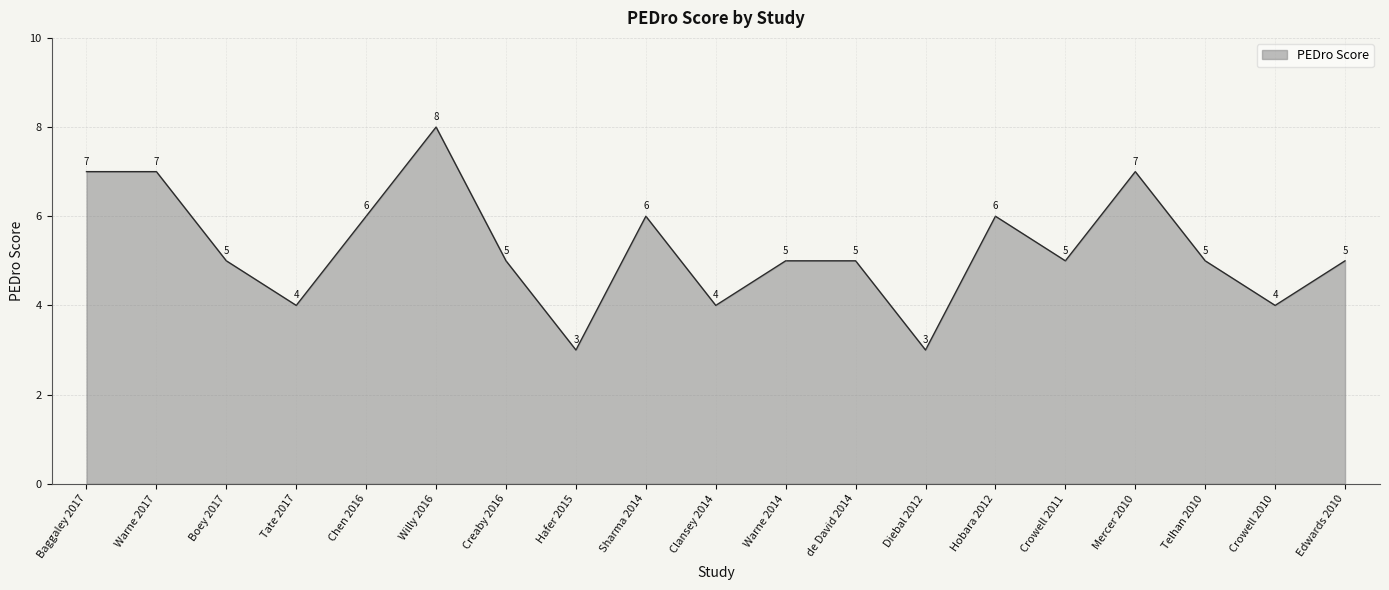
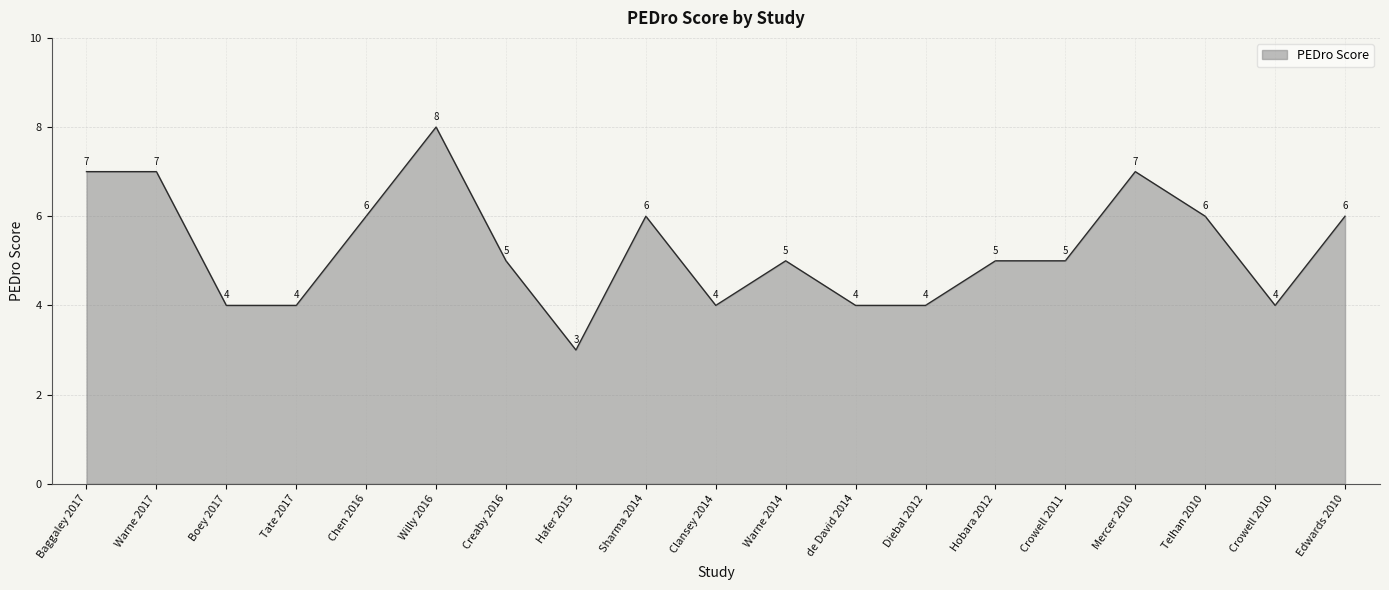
Boey 2017: 5 -> 4
de David 2014: 5 -> 4
Diebal 2012: 3 -> 4
Hobara 2012: 6 -> 5
Telhan 2010: 5 -> 6
Edwards 2010: 5 -> 6
